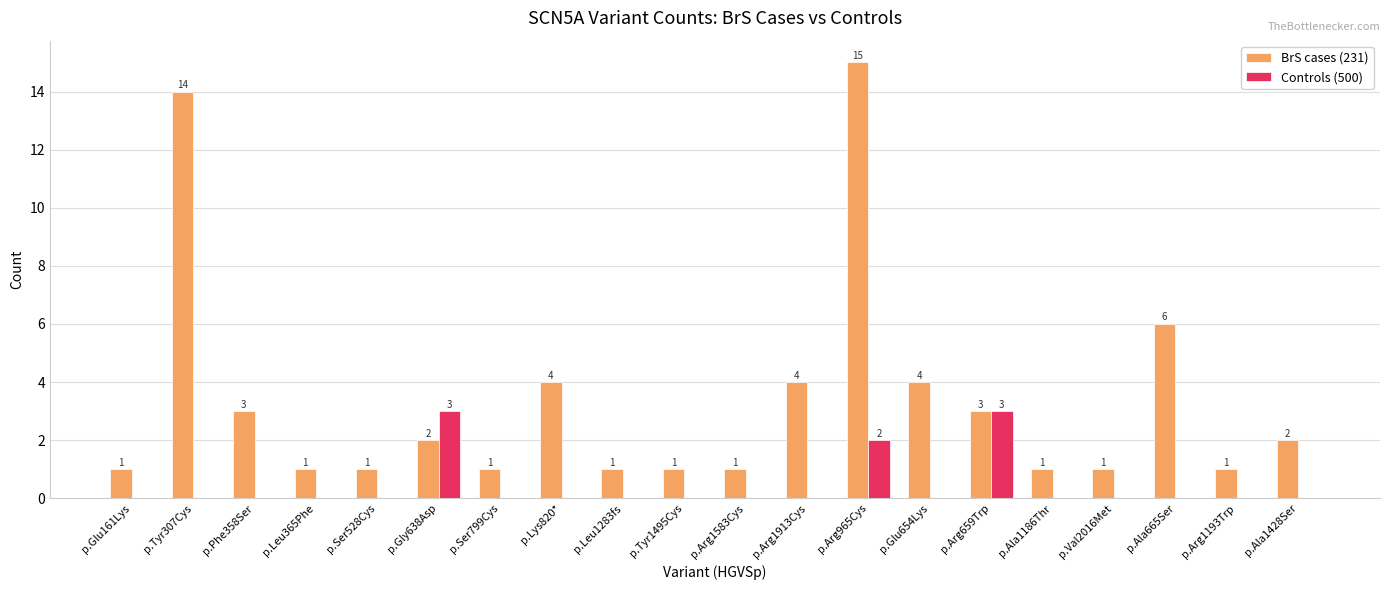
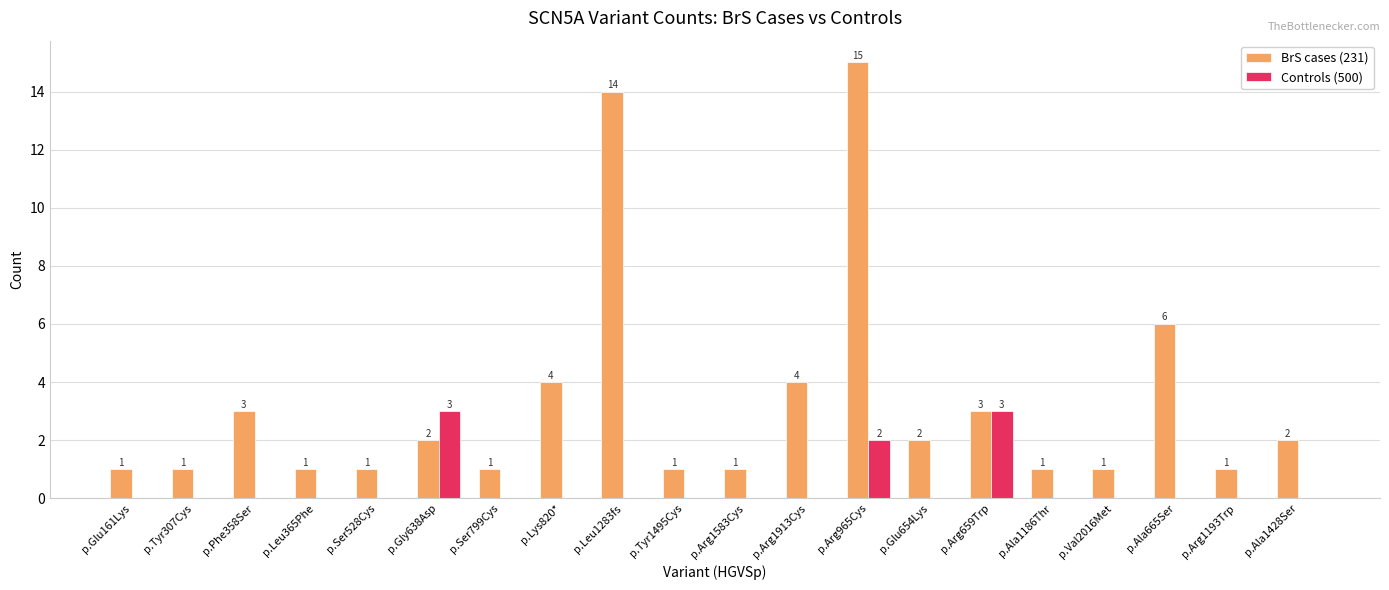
BrS cases (231), p.Tyr307Cys: 14 -> 1
BrS cases (231), p.Leu1283fs: 1 -> 14
BrS cases (231), p.Glu654Lys: 4 -> 2
